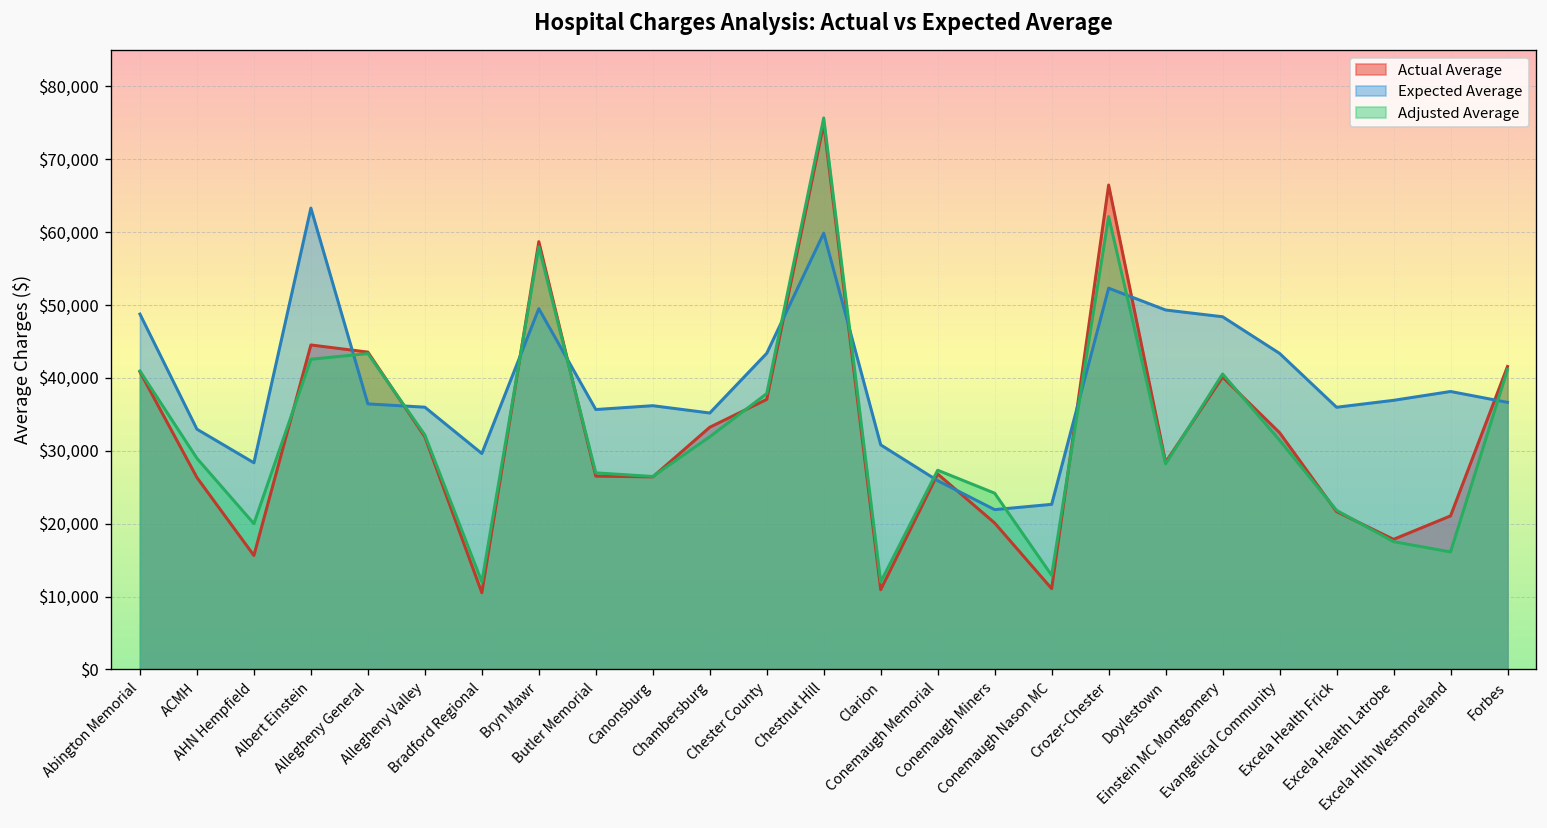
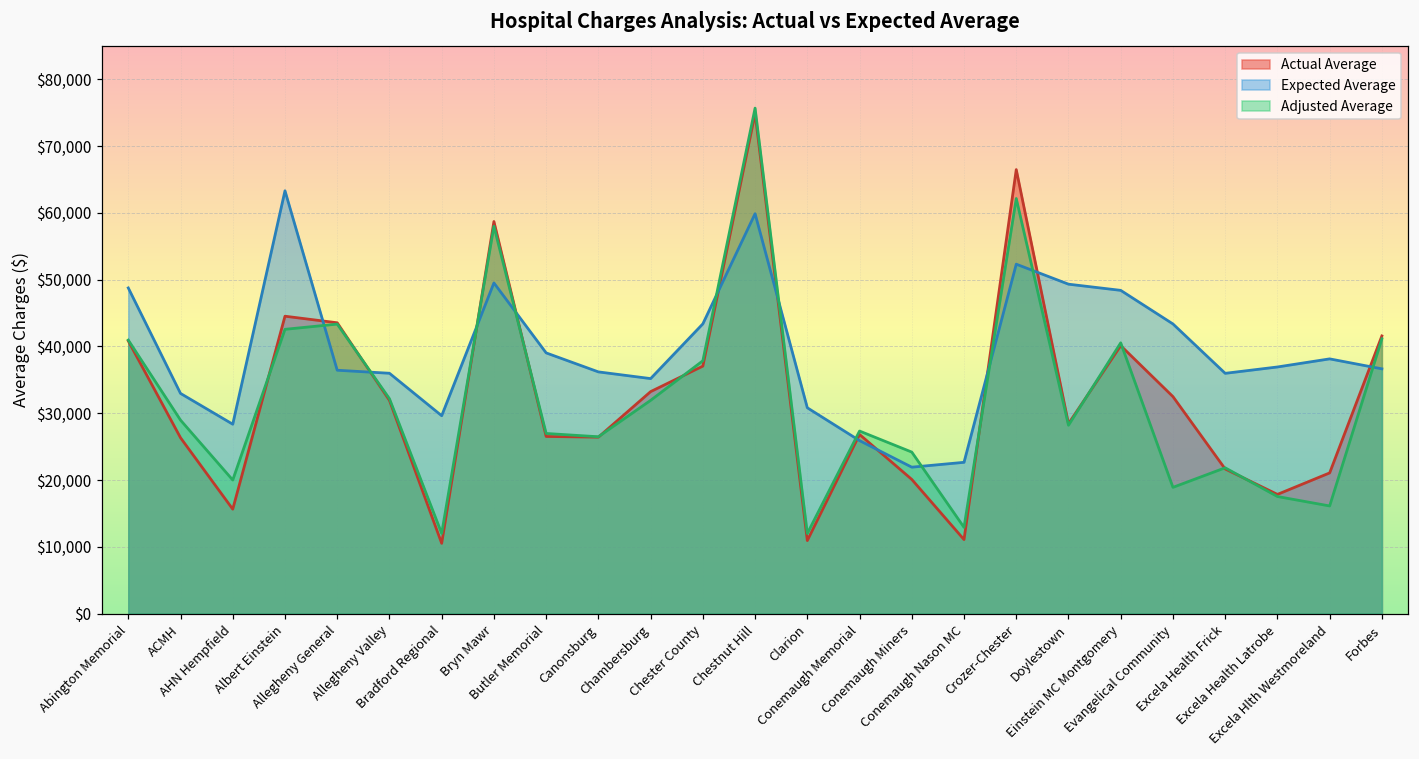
Expected Average, Butler Memorial: $36,000 -> $39,000
Adjusted Average, Evangelical Community: $31,000 -> $19,000
